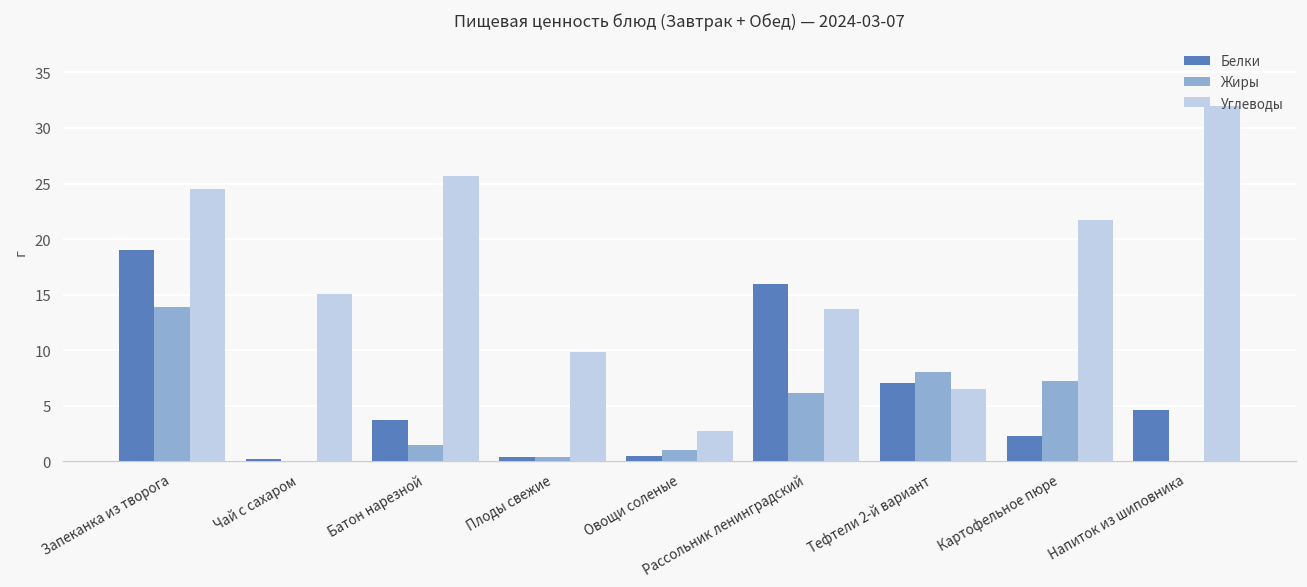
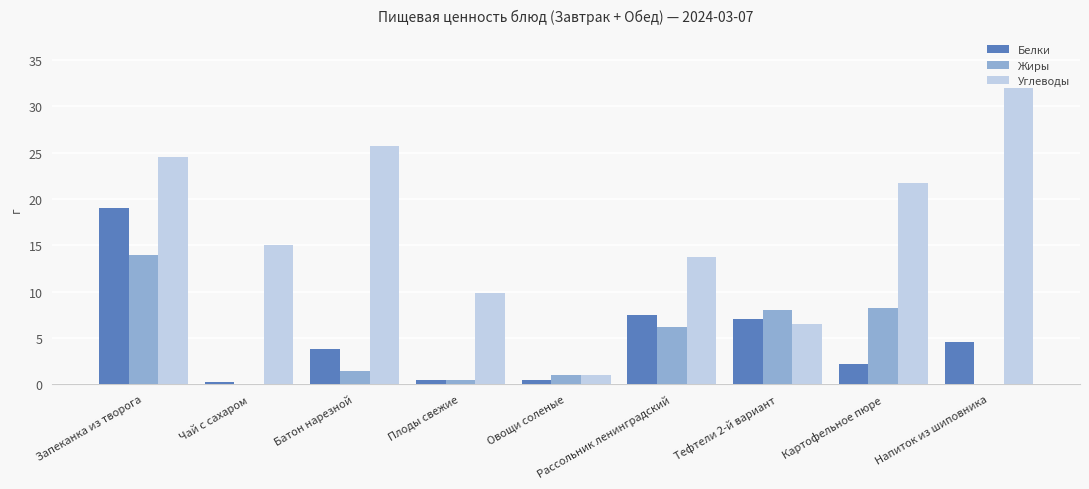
Углеводы, Овощи соленые: 3 -> 1
Белки, Рассольник ленинградский: 16 -> 7
Жиры, Картофельное пюре: 7 -> 8
